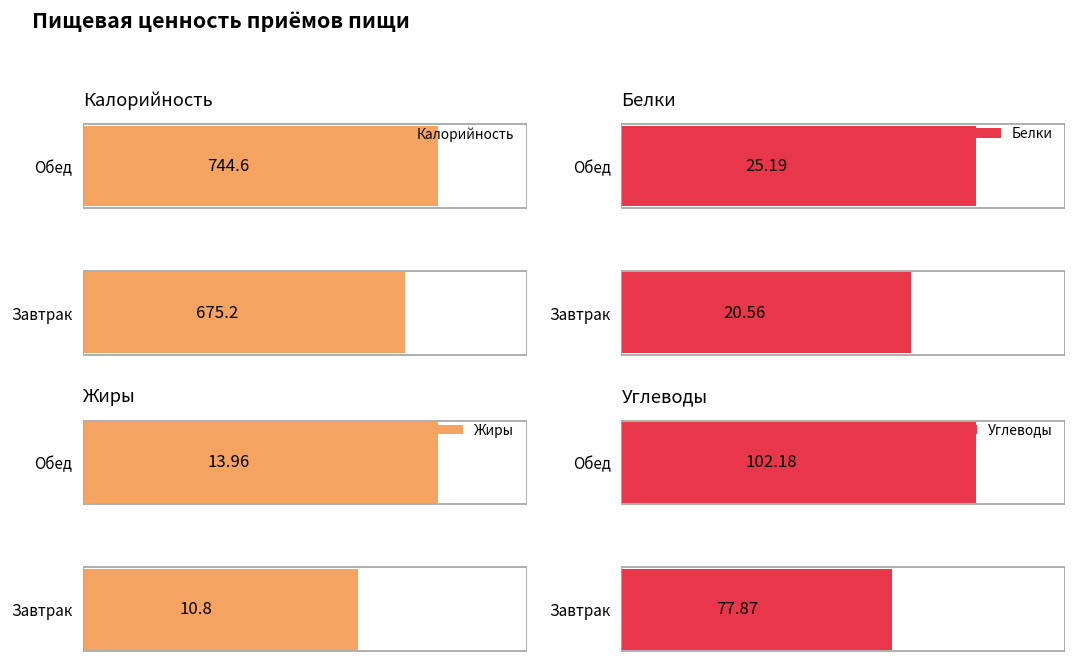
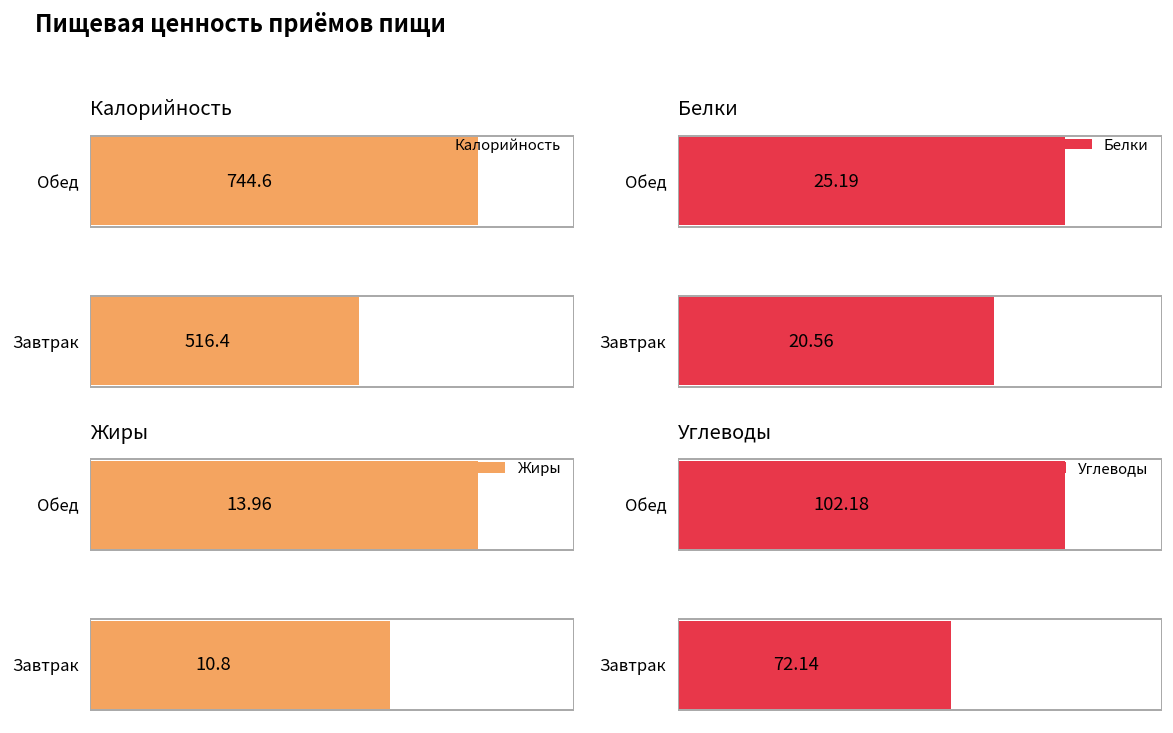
Калорийность, Завтрак: 675.2 -> 516.4
Углеводы, Завтрак: 77.87 -> 72.14
